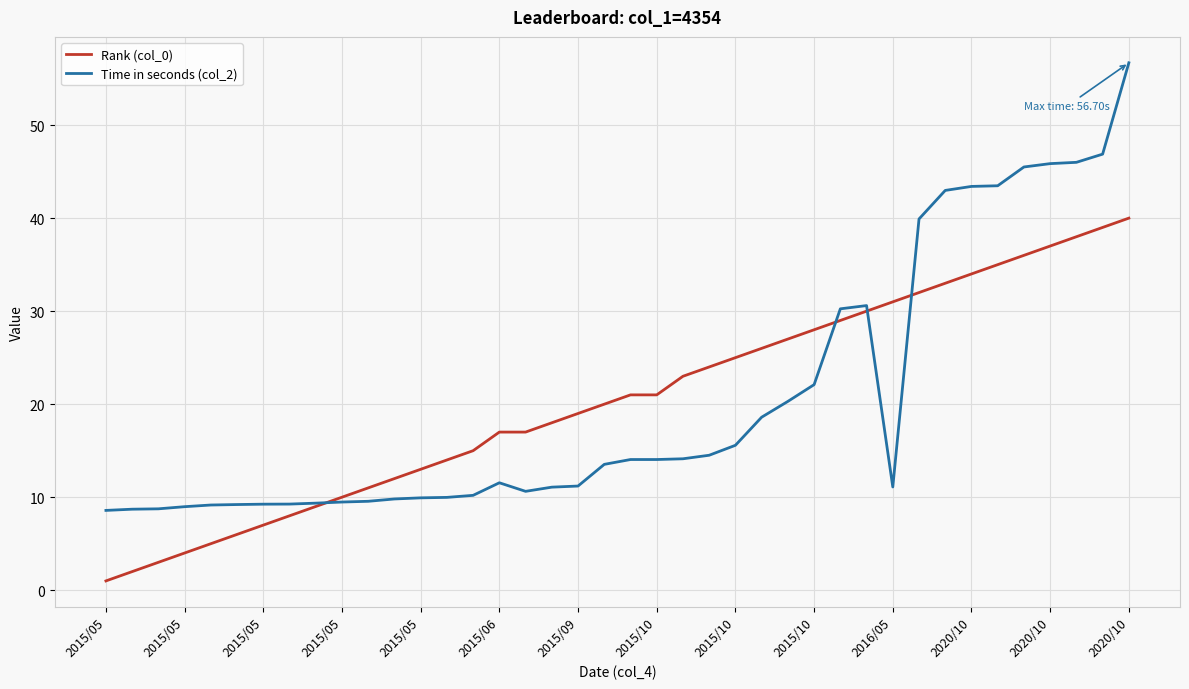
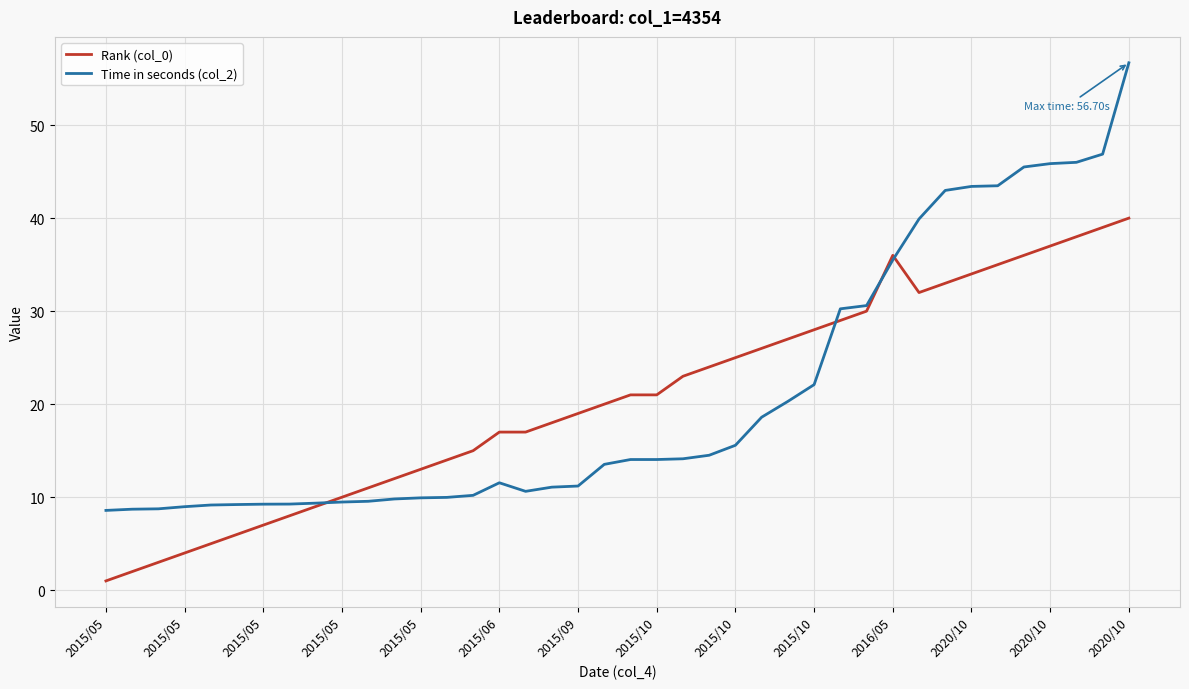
Rank (col_0), 2016/05: 31 -> 36
Time in seconds (col_2), 2016/05: 11 -> 36
